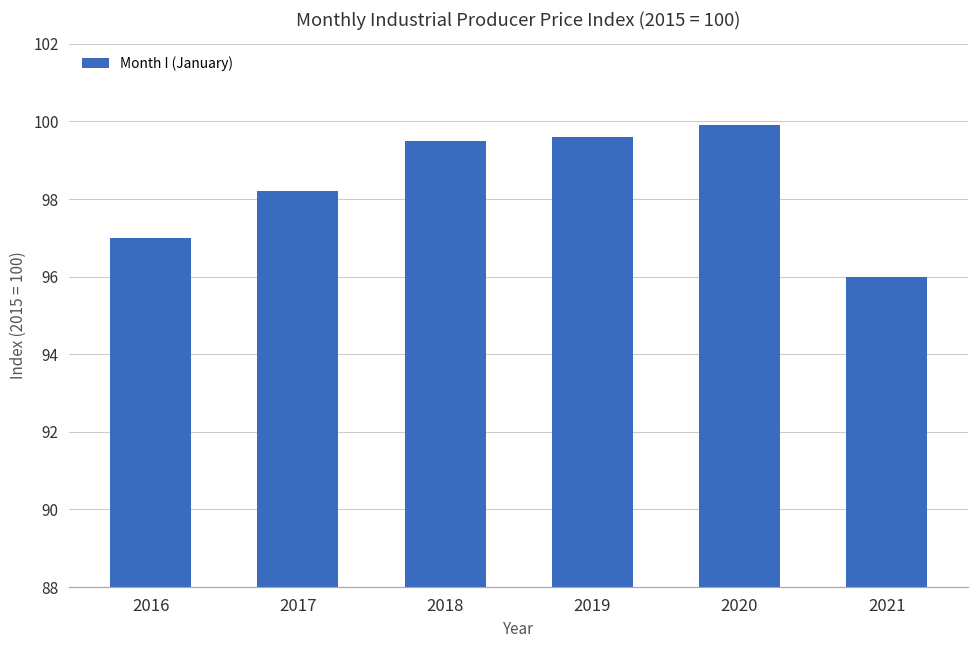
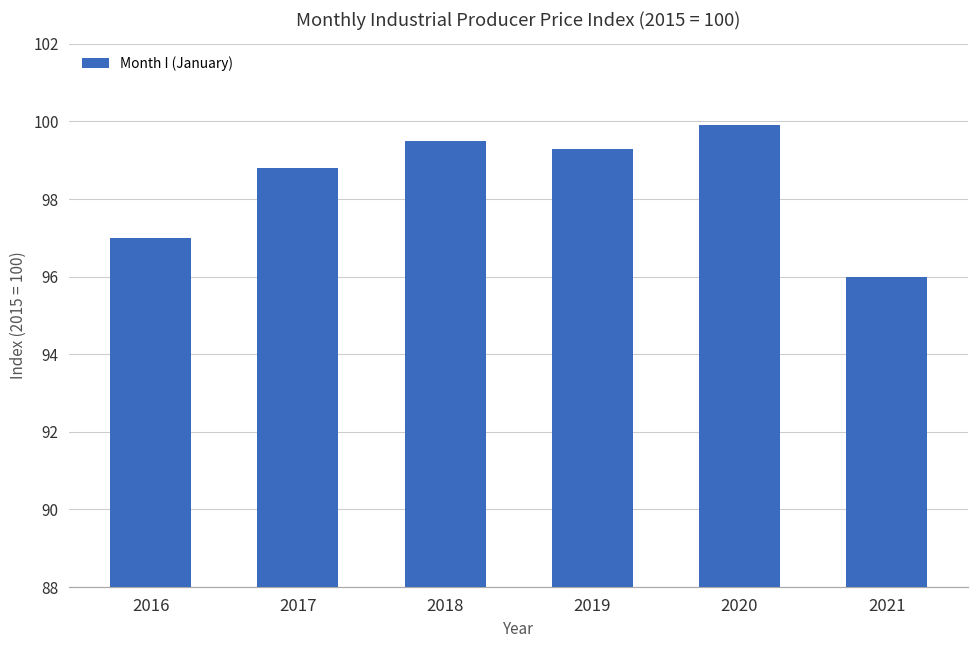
2017: 98.2 -> 98.8
2019: 99.6 -> 99.3
